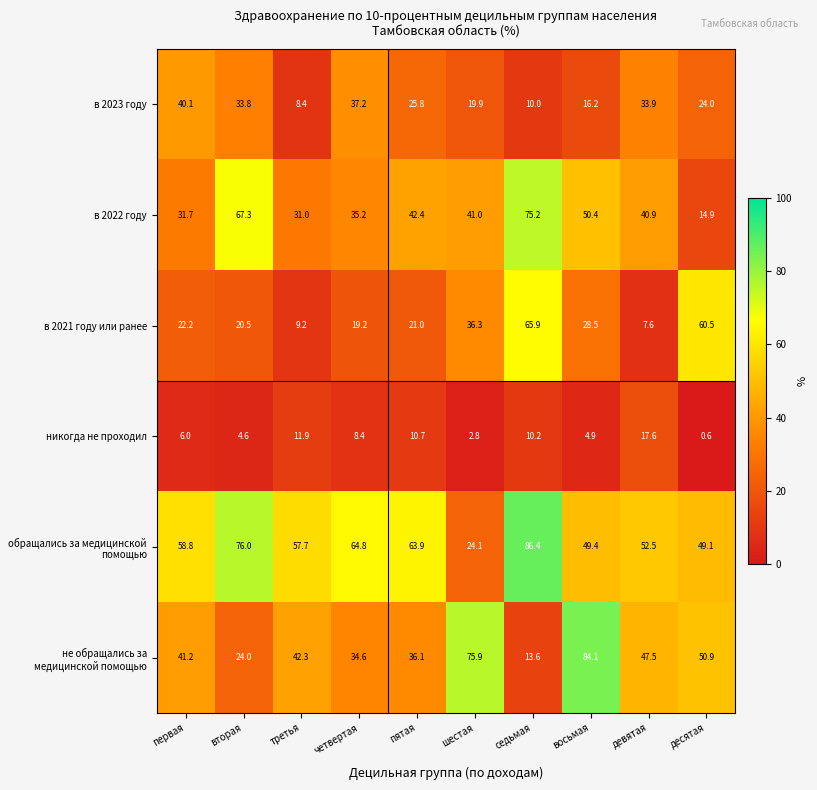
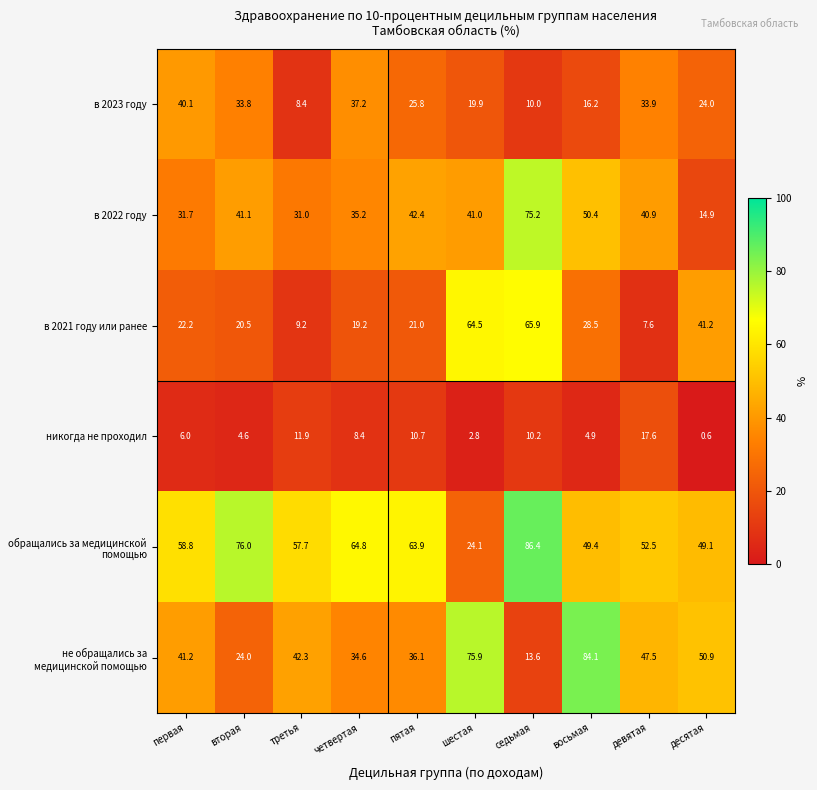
в 2022 году, вторая: 67.3 -> 41.1
в 2021 году или ранее, шестая: 36.3 -> 64.5
в 2021 году или ранее, десятая: 60.5 -> 41.2
